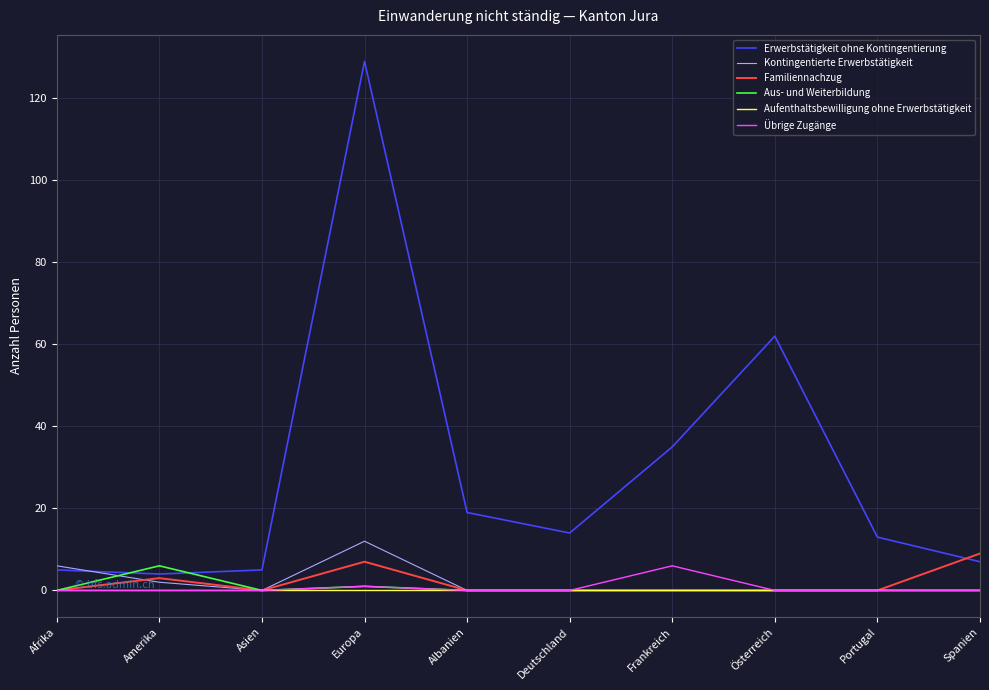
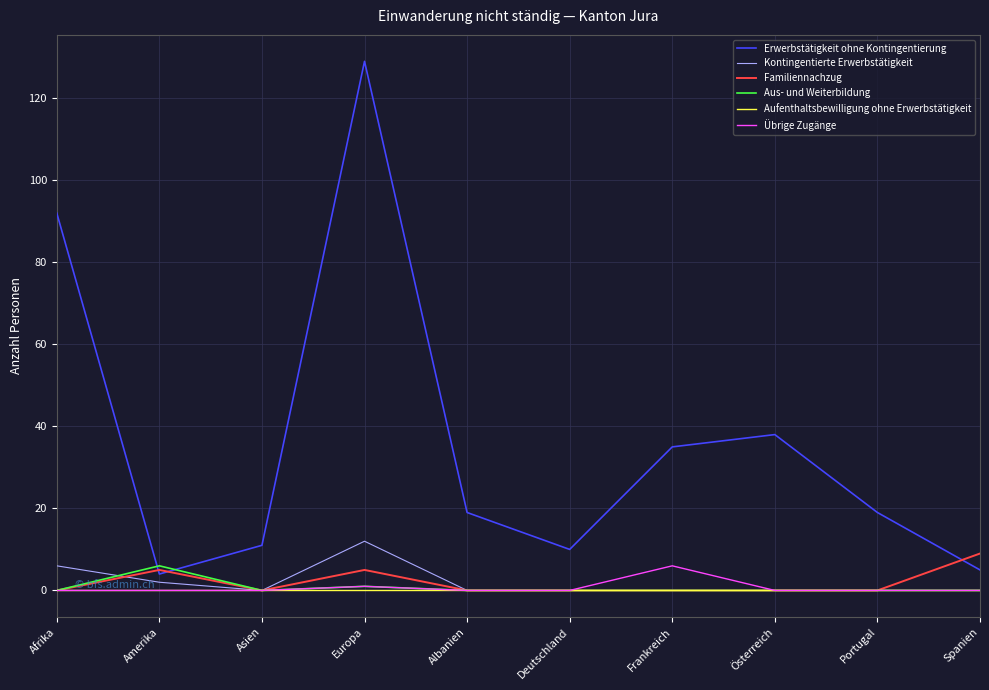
Erwerbstätigkeit ohne Kontingentierung, Afrika: 5 -> 92
Familiennachzug, Amerika: 3 -> 5
Erwerbstätigkeit ohne Kontingentierung, Asien: 5 -> 11
Familiennachzug, Europa: 7 -> 5
Erwerbstätigkeit ohne Kontingentierung, Deutschland: 14 -> 10
Erwerbstätigkeit ohne Kontingentierung, Österreich: 62 -> 38
Erwerbstätigkeit ohne Kontingentierung, Portugal: 13 -> 19
Erwerbstätigkeit ohne Kontingentierung, Spanien: 7 -> 5
